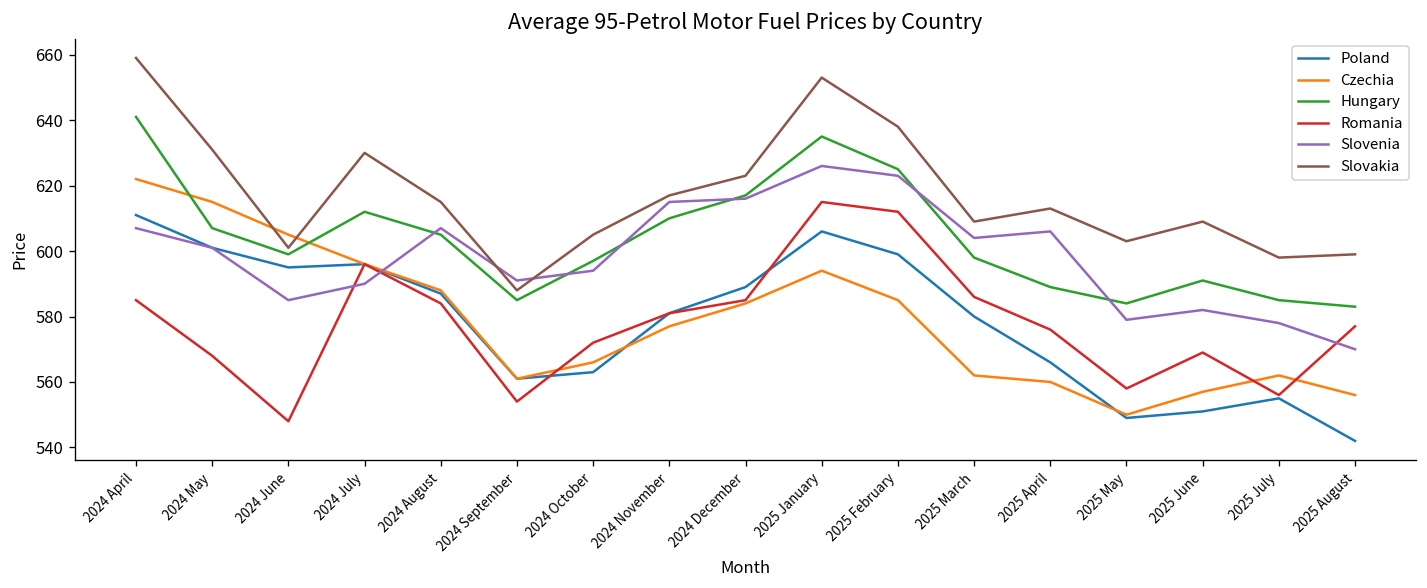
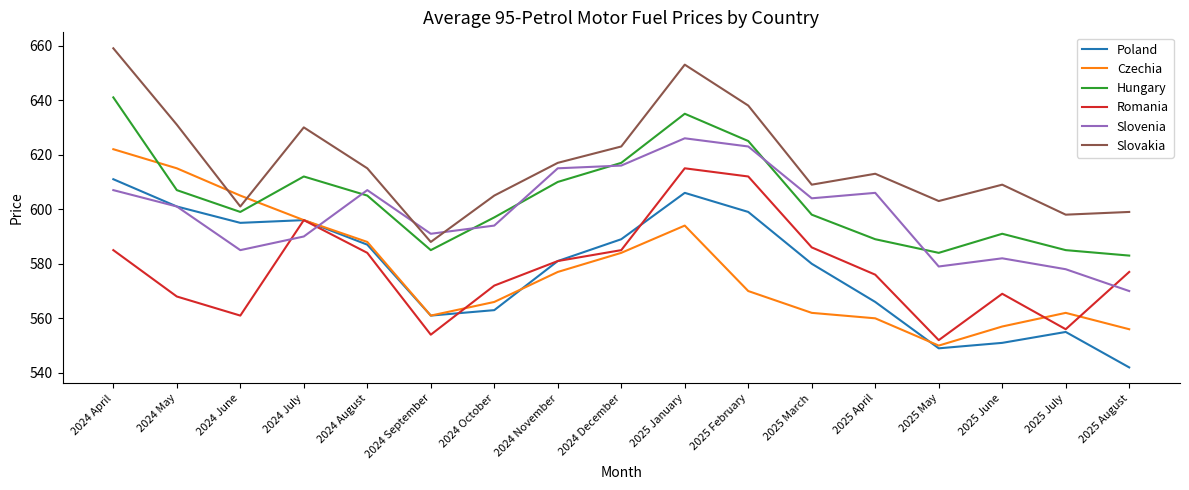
Romania, 2024 June: 548 -> 561
Czechia, 2025 February: 585 -> 570
Romania, 2025 May: 558 -> 552
